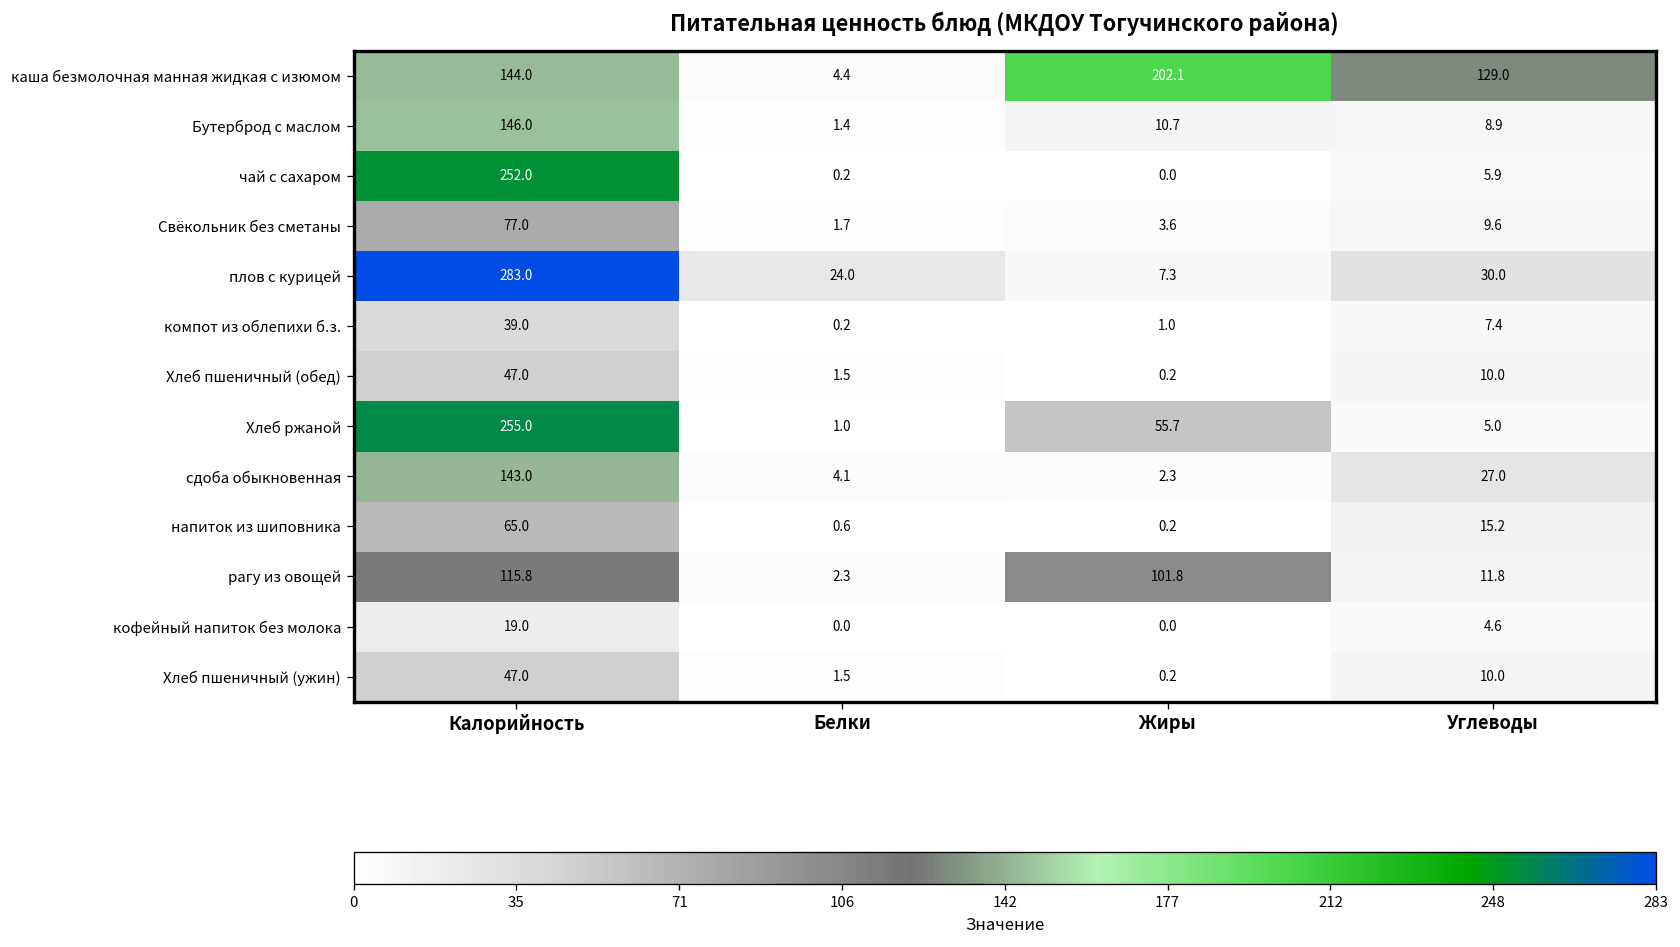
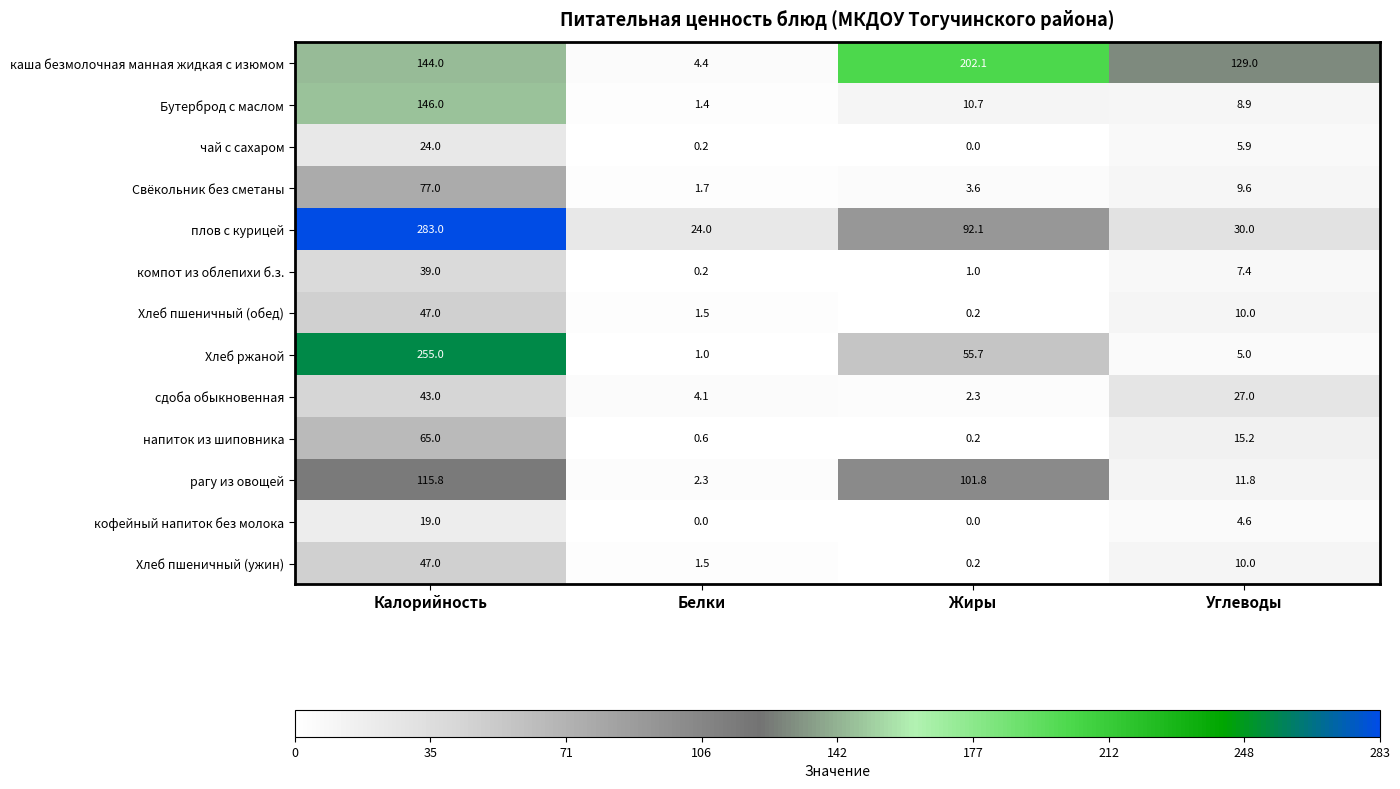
чай с сахаром, Калорийность: 252.0 -> 24.0
плов с курицей, Жиры: 7.3 -> 92.1
сдоба обыкновенная, Калорийность: 143.0 -> 43.0
